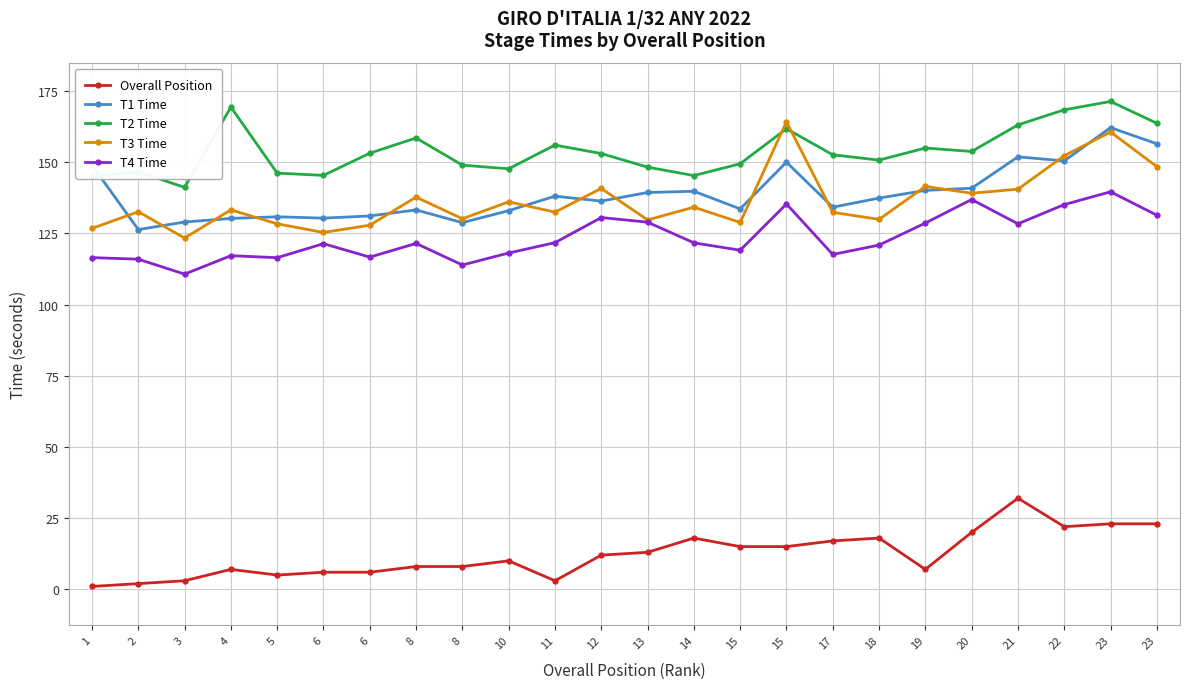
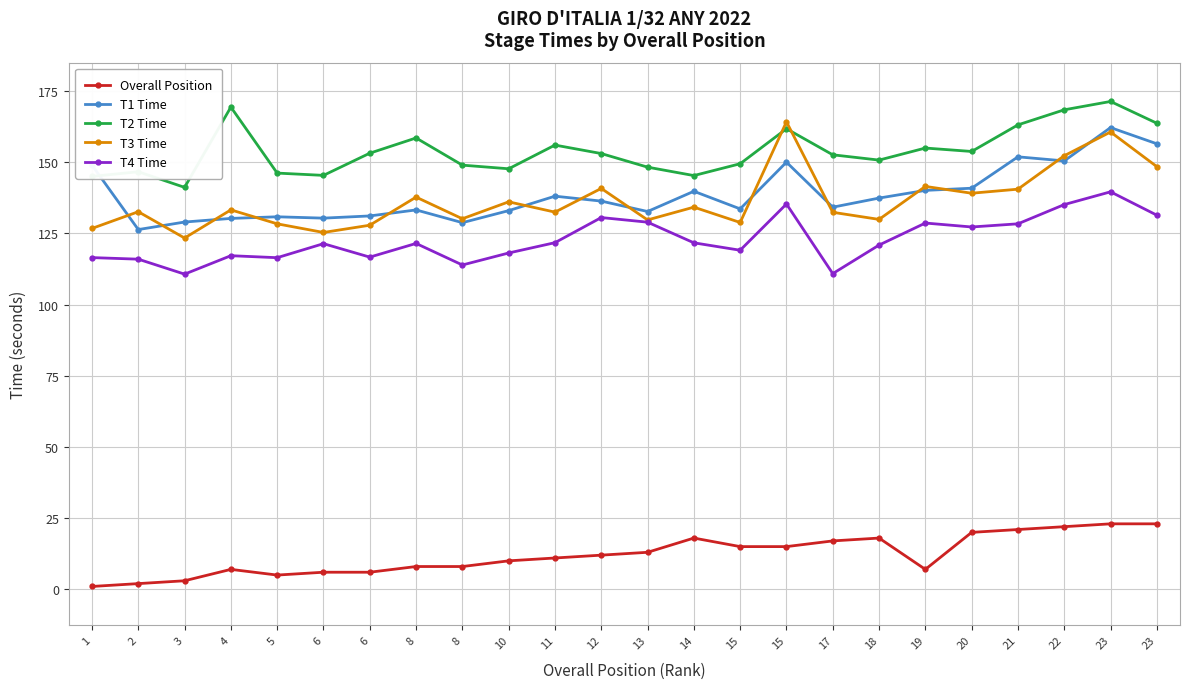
Overall Position, 11: 3 -> 11
T1 Time, 13: 139 -> 133
T4 Time, 17: 118 -> 111
T4 Time, 20: 137 -> 127
Overall Position, 21: 32 -> 21
